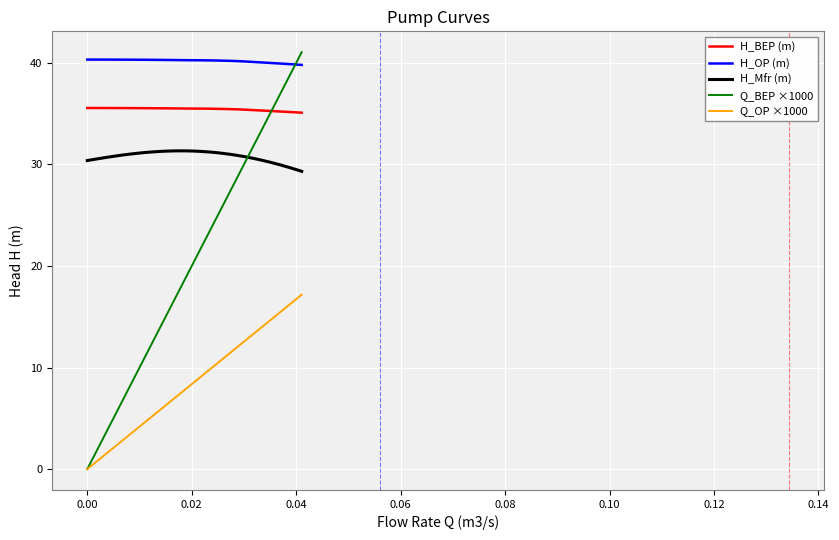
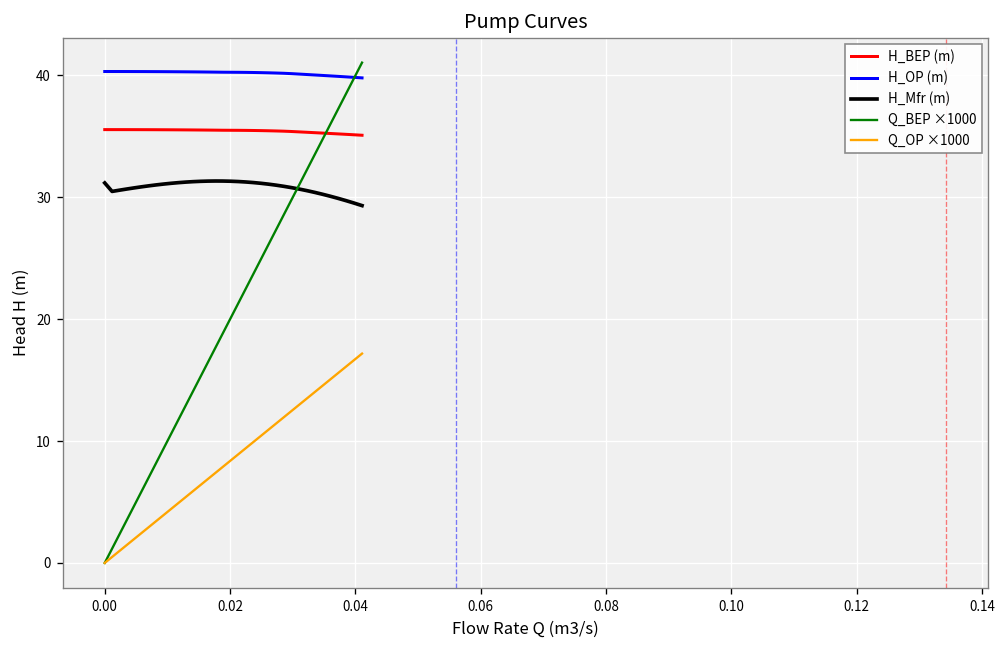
H_Mfr (m), 0.00: 30.4 -> 31.2
